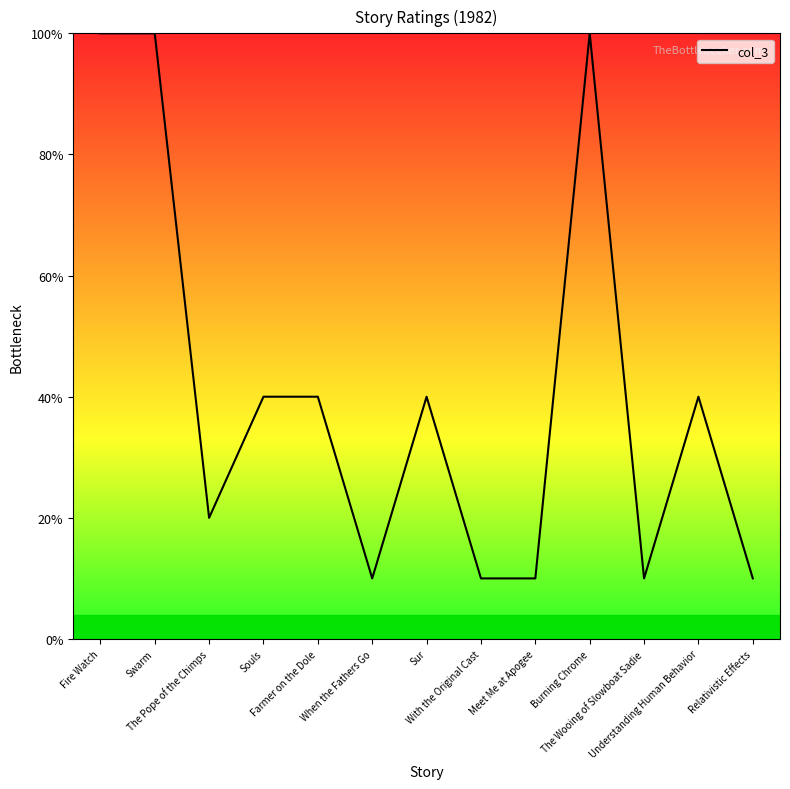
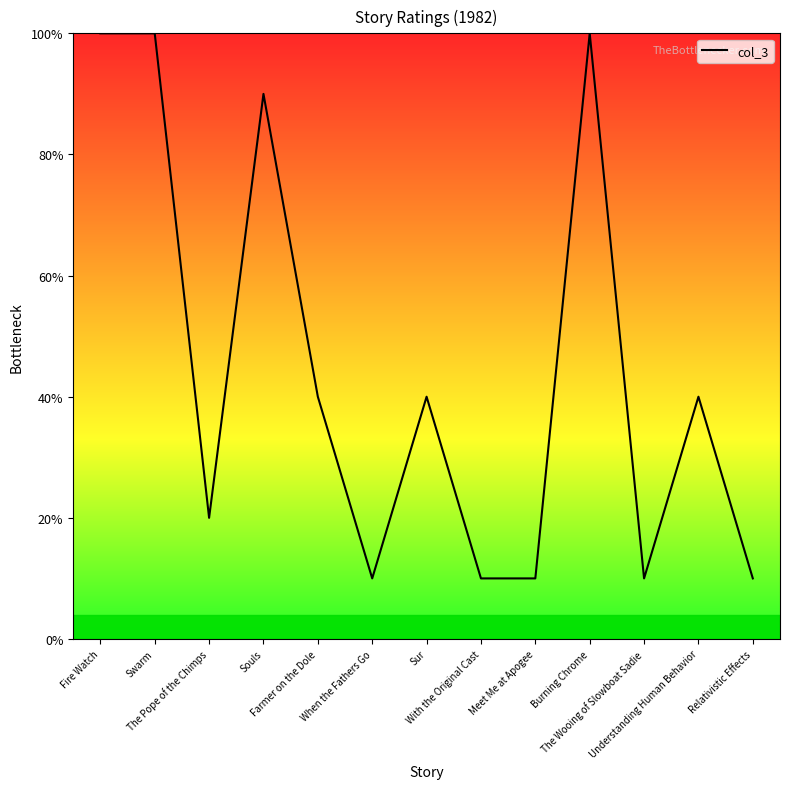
Souls: 40% -> 90%
